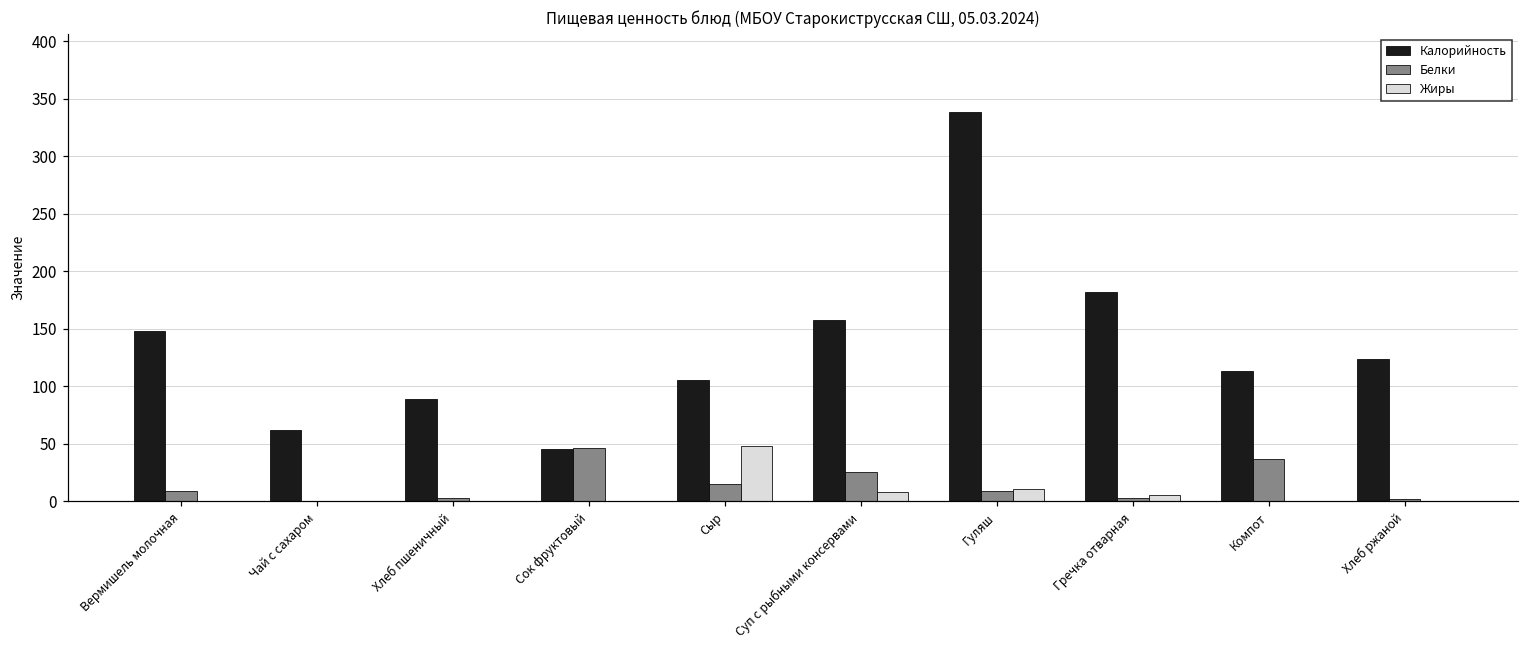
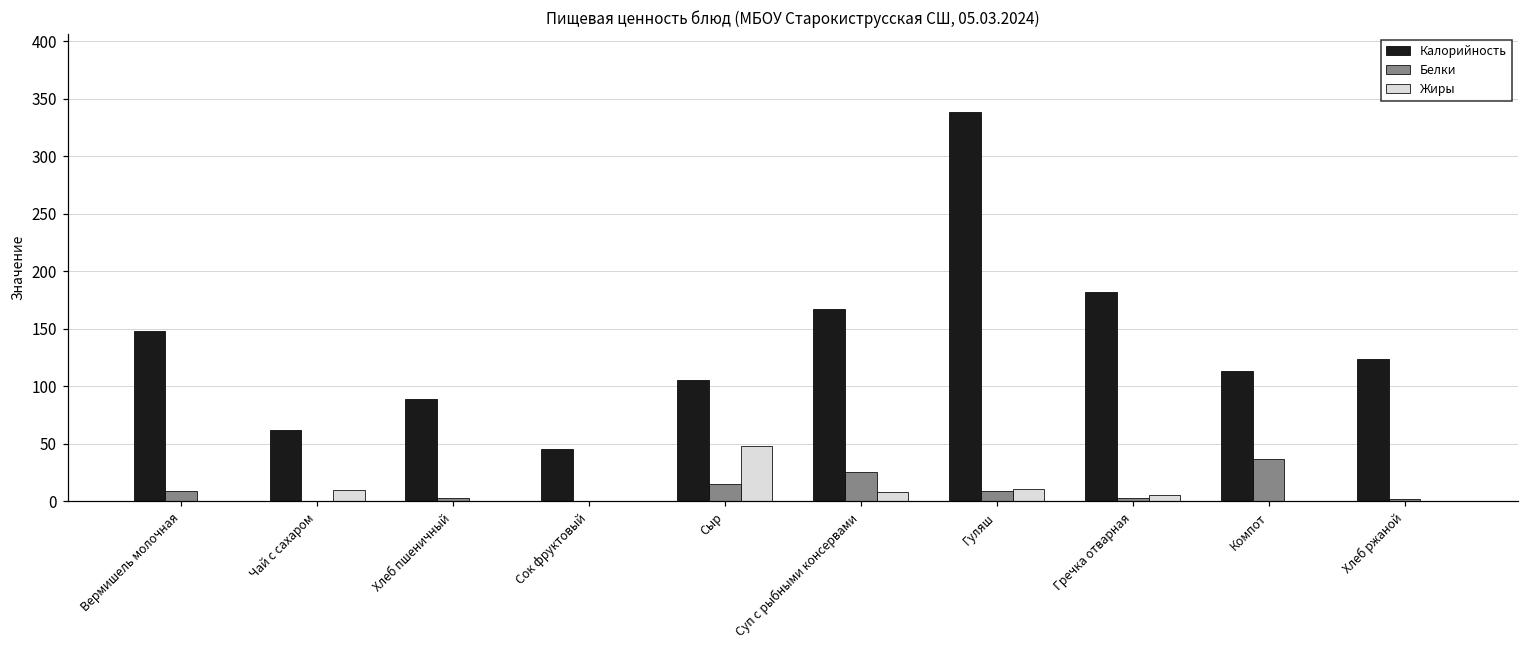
Жиры, Чай с сахаром: 0 -> 10
Белки, Сок фруктовый: 46 -> 0
Калорийность, Суп с рыбными консервами: 158 -> 167
